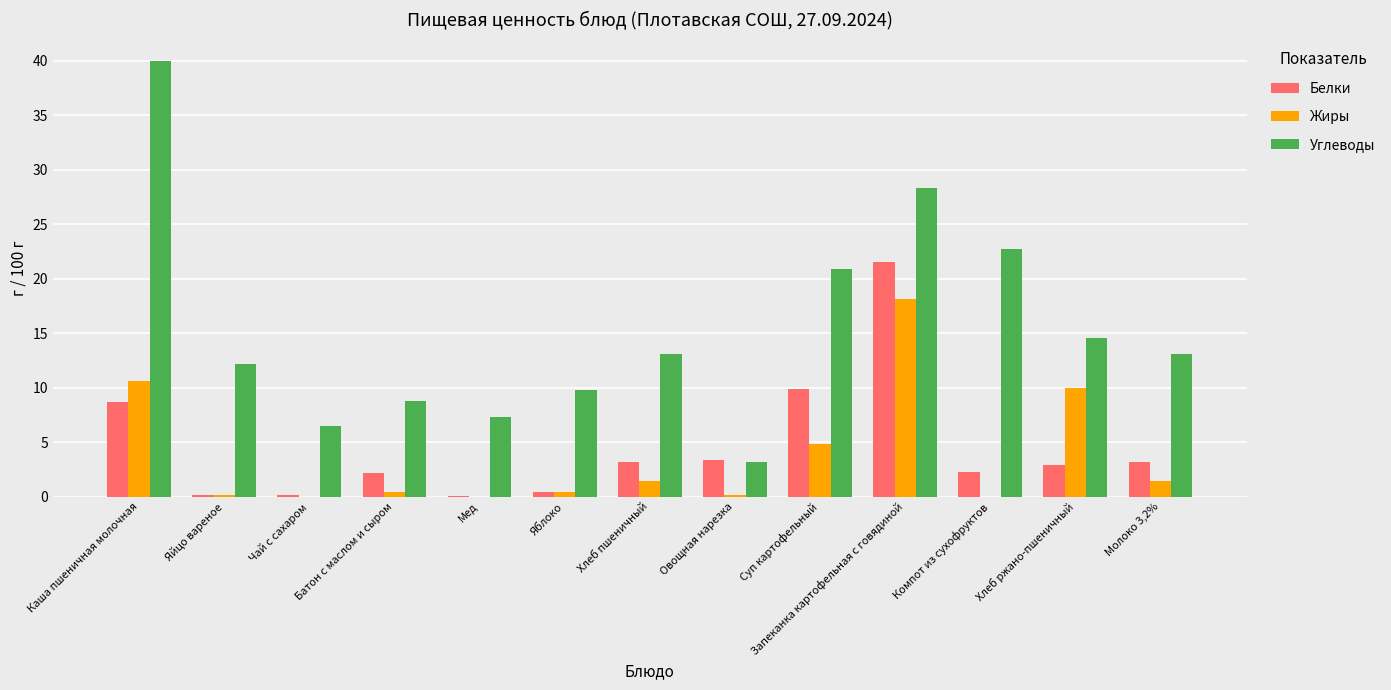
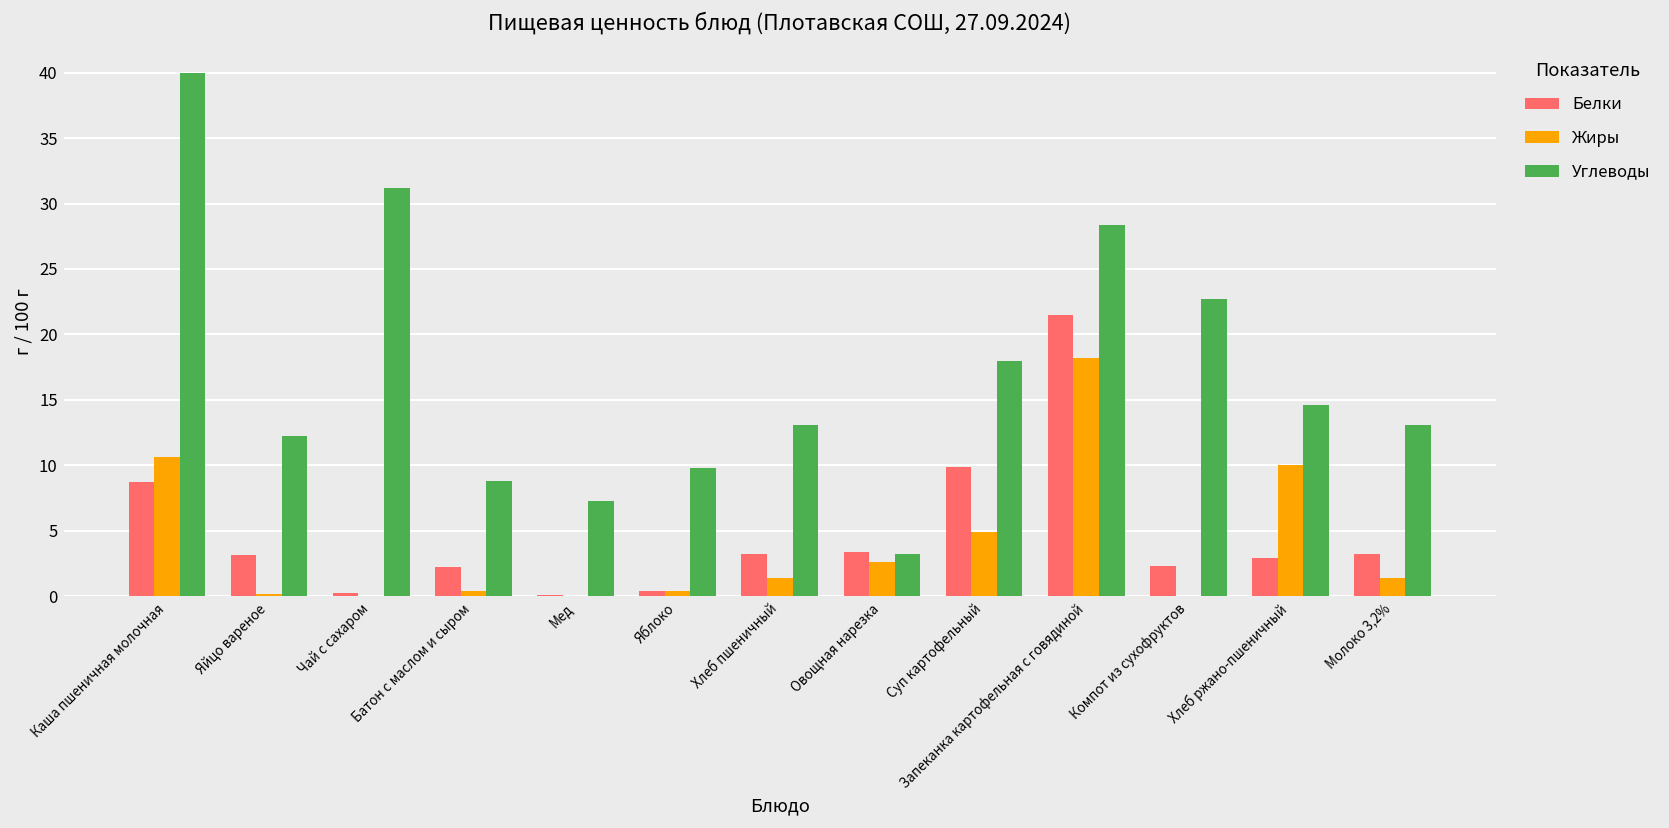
Белки, Яйцо вареное: 0.2 -> 3.2
Углеводы, Чай с сахаром: 6.5 -> 31.2
Жиры, Овощная нарезка: 0.2 -> 2.6
Углеводы, Суп картофельный: 20.9 -> 18.0
